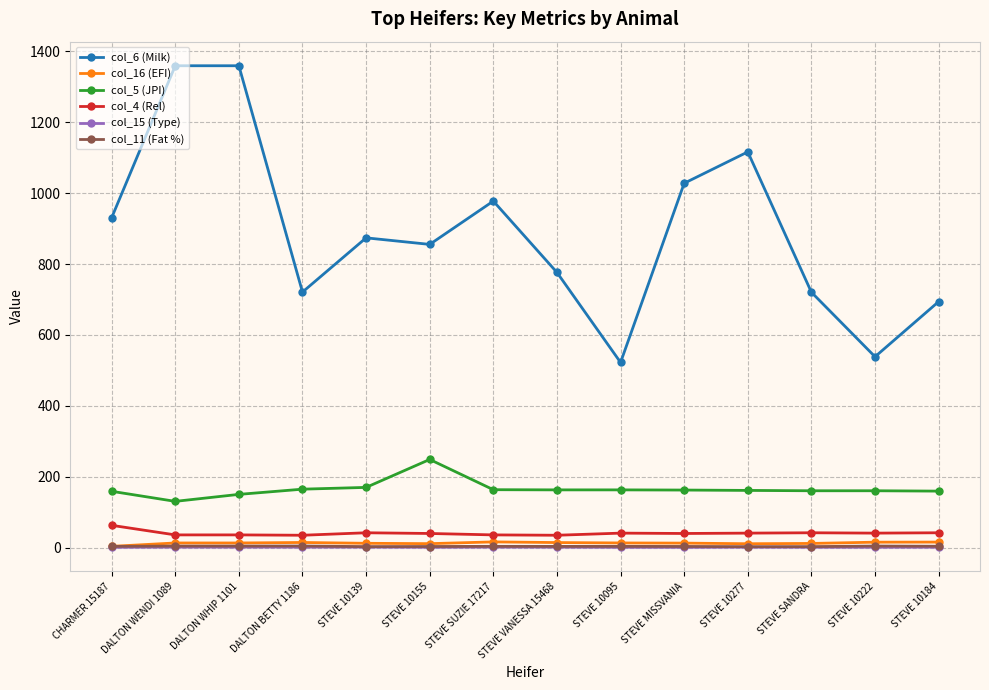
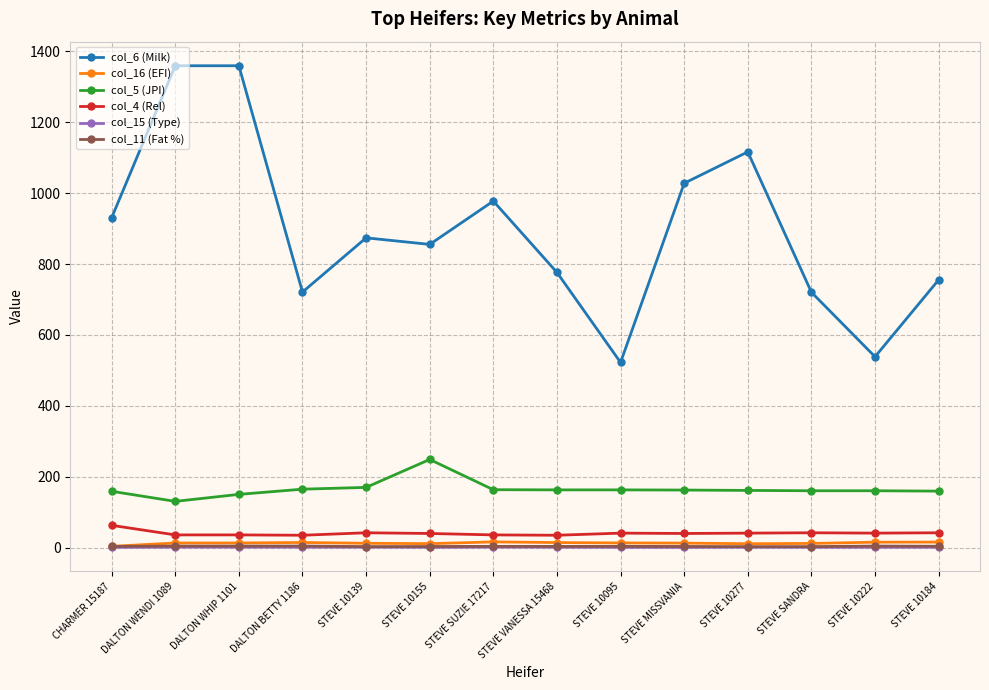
col_6 (Milk), STEVE 10184: 690 -> 760
